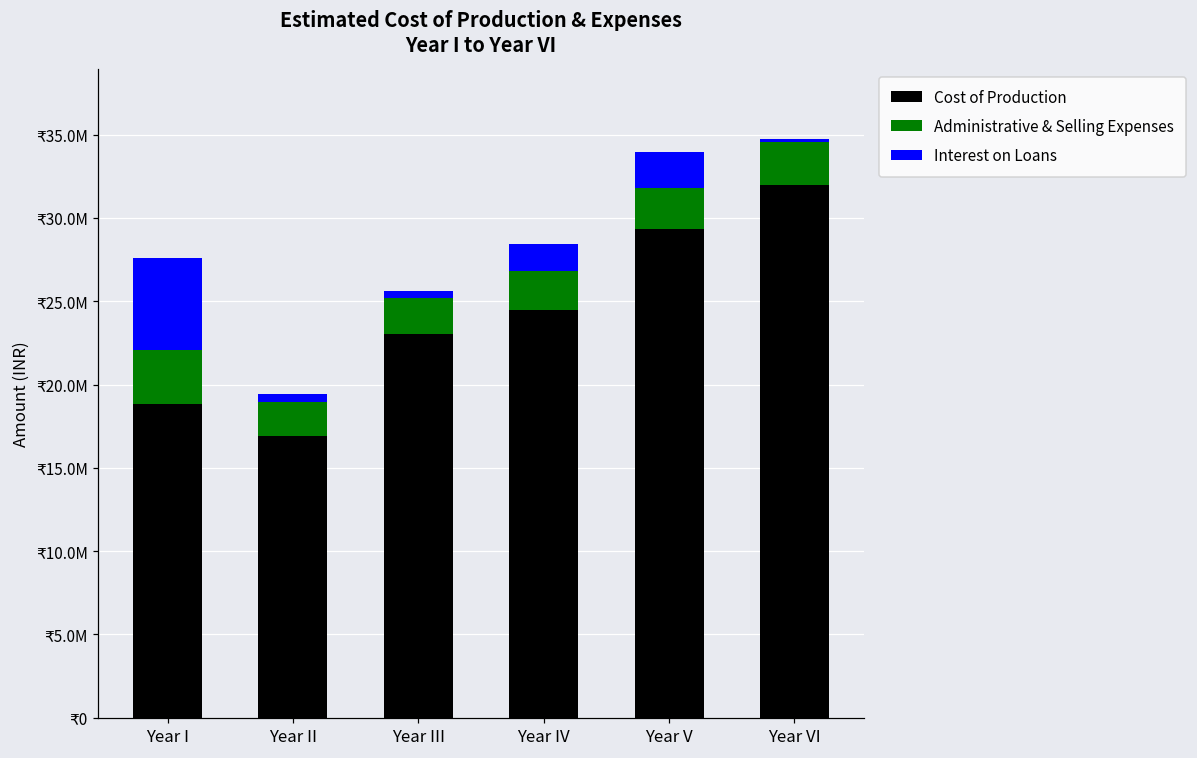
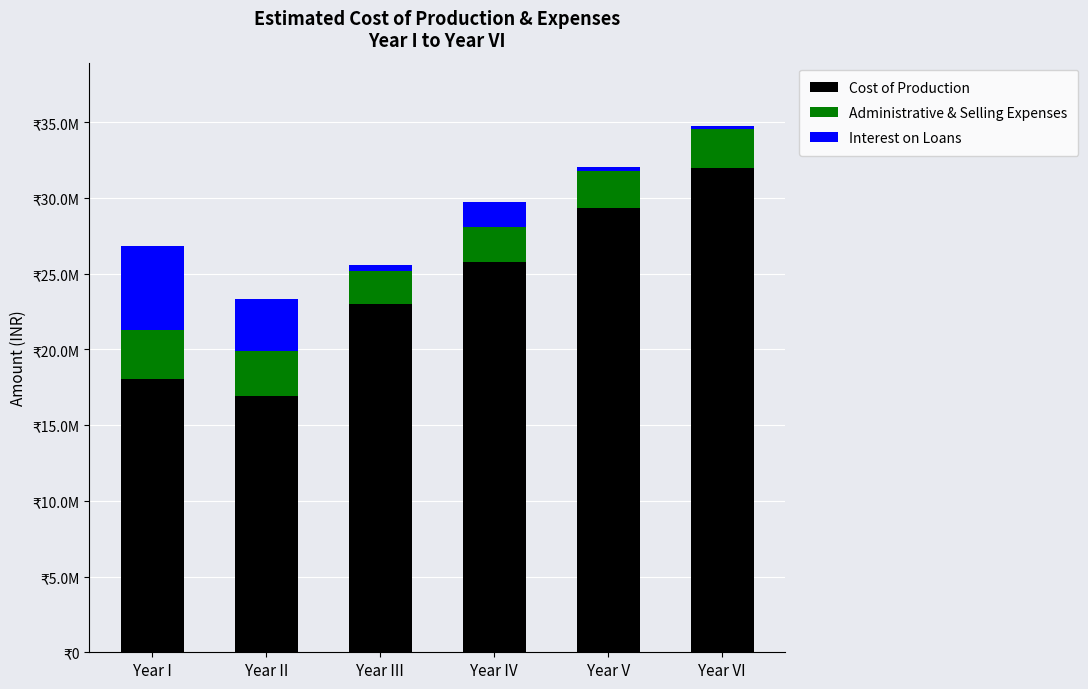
Cost of Production, Year I: ₹18800000 -> ₹18100000
Administrative & Selling Expenses, Year II: ₹2100000 -> ₹3000000
Interest on Loans, Year II: ₹500000 -> ₹3400000
Cost of Production, Year IV: ₹24500000 -> ₹25800000
Interest on Loans, Year V: ₹2200000 -> ₹300000
